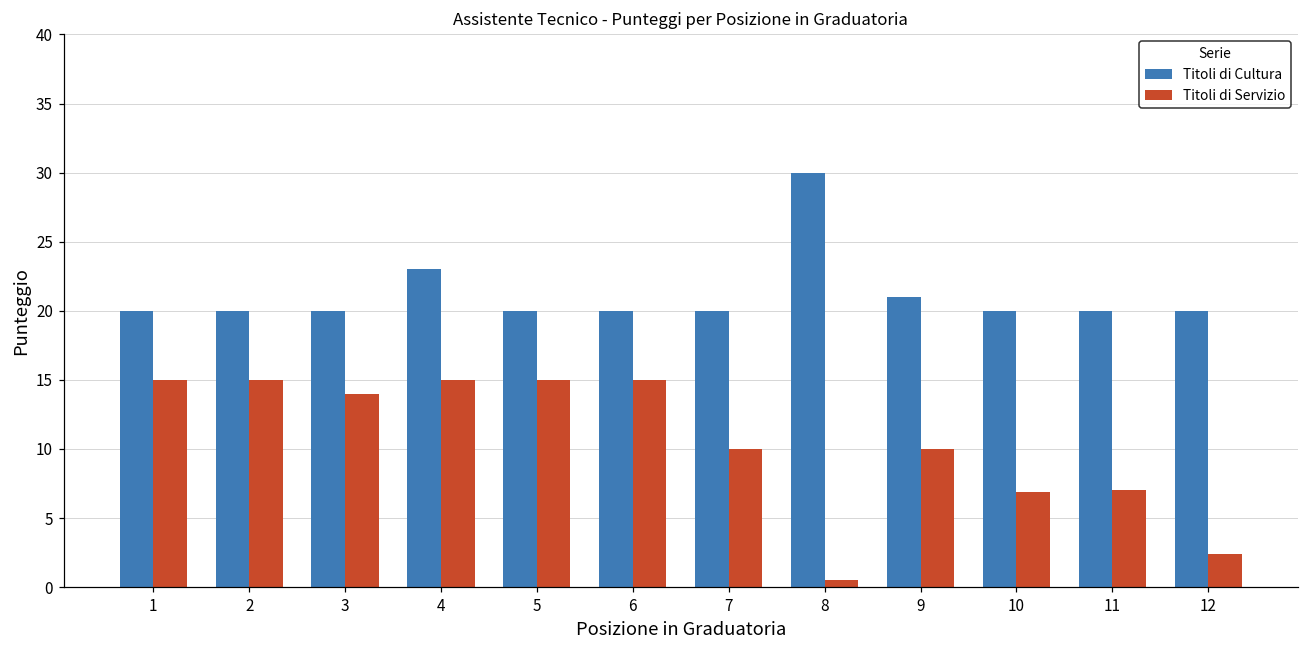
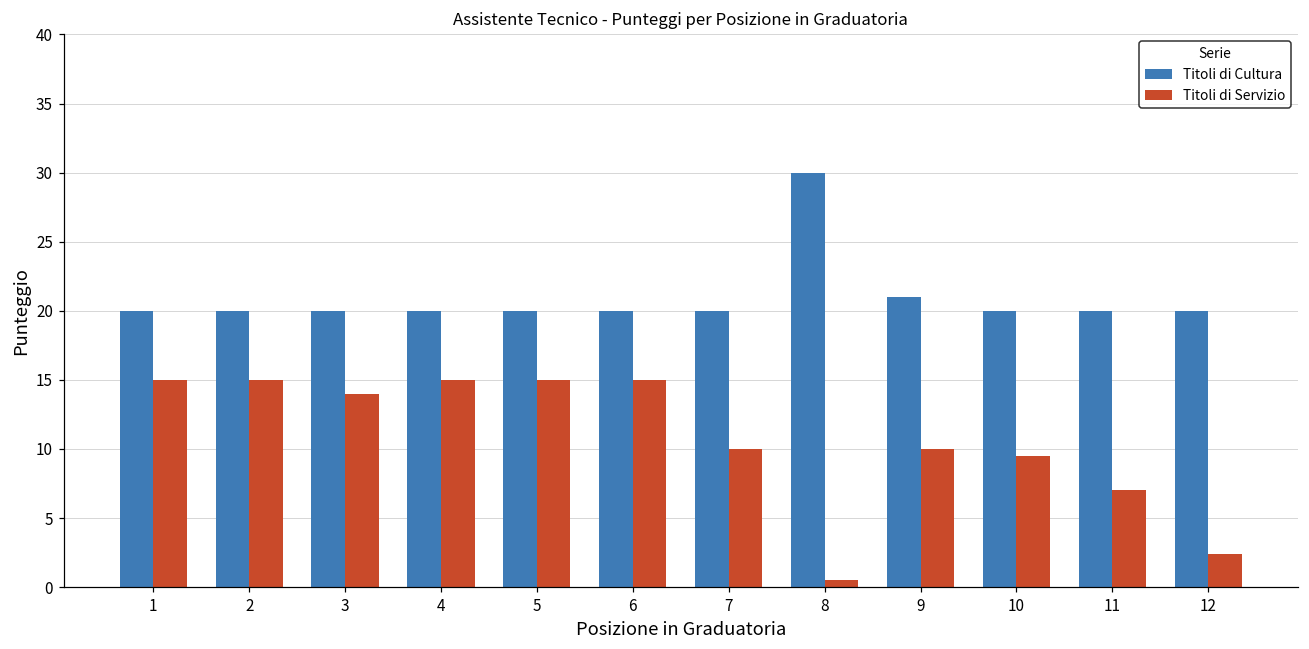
Titoli di Cultura, 4: 23 -> 20
Titoli di Servizio, 10: 6.9 -> 9.5
